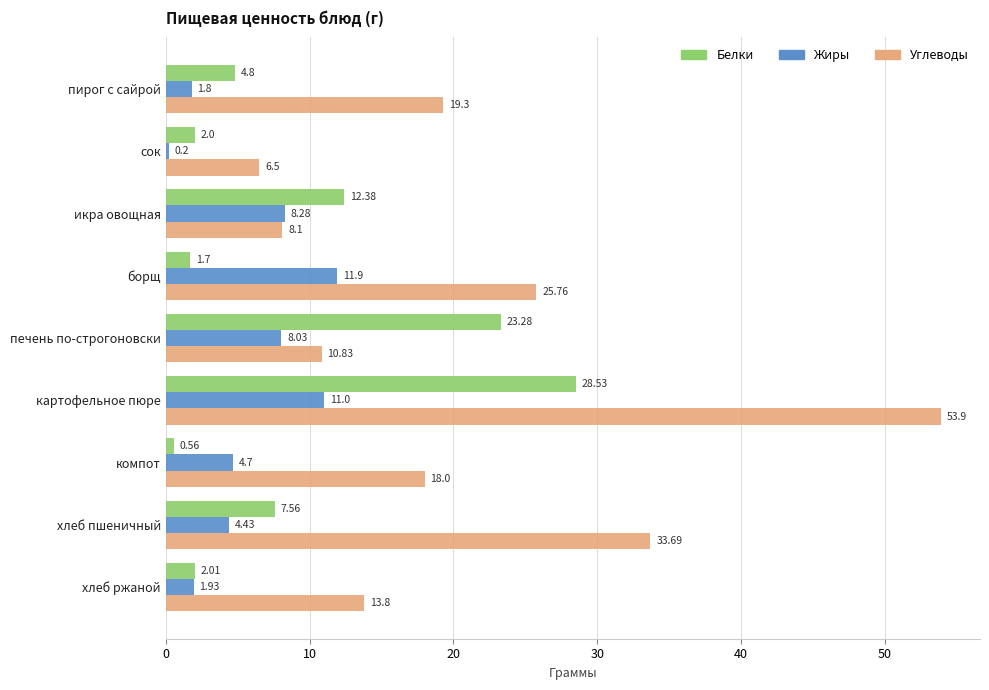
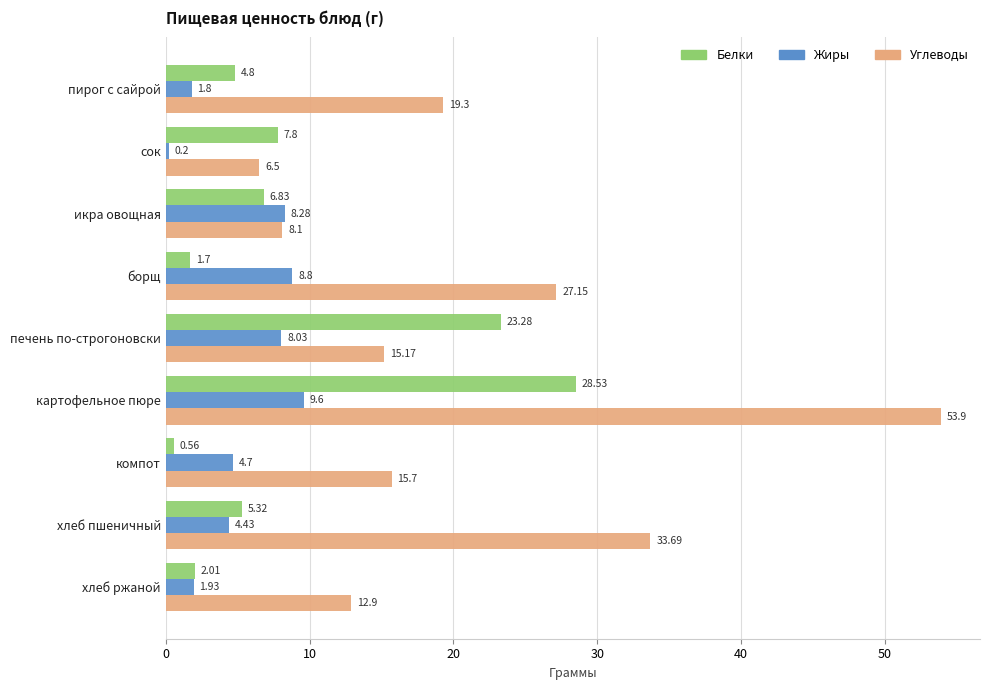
Белки, сок: 2.0 -> 7.8
Белки, икра овощная: 12.38 -> 6.83
Жиры, борщ: 11.9 -> 8.8
Углеводы, борщ: 25.76 -> 27.15
Углеводы, печень по-строгоновски: 10.83 -> 15.17
Жиры, картофельное пюре: 11.0 -> 9.6
Углеводы, компот: 18.0 -> 15.7
Белки, хлеб пшеничный: 7.56 -> 5.32
Углеводы, хлеб ржаной: 13.8 -> 12.9
